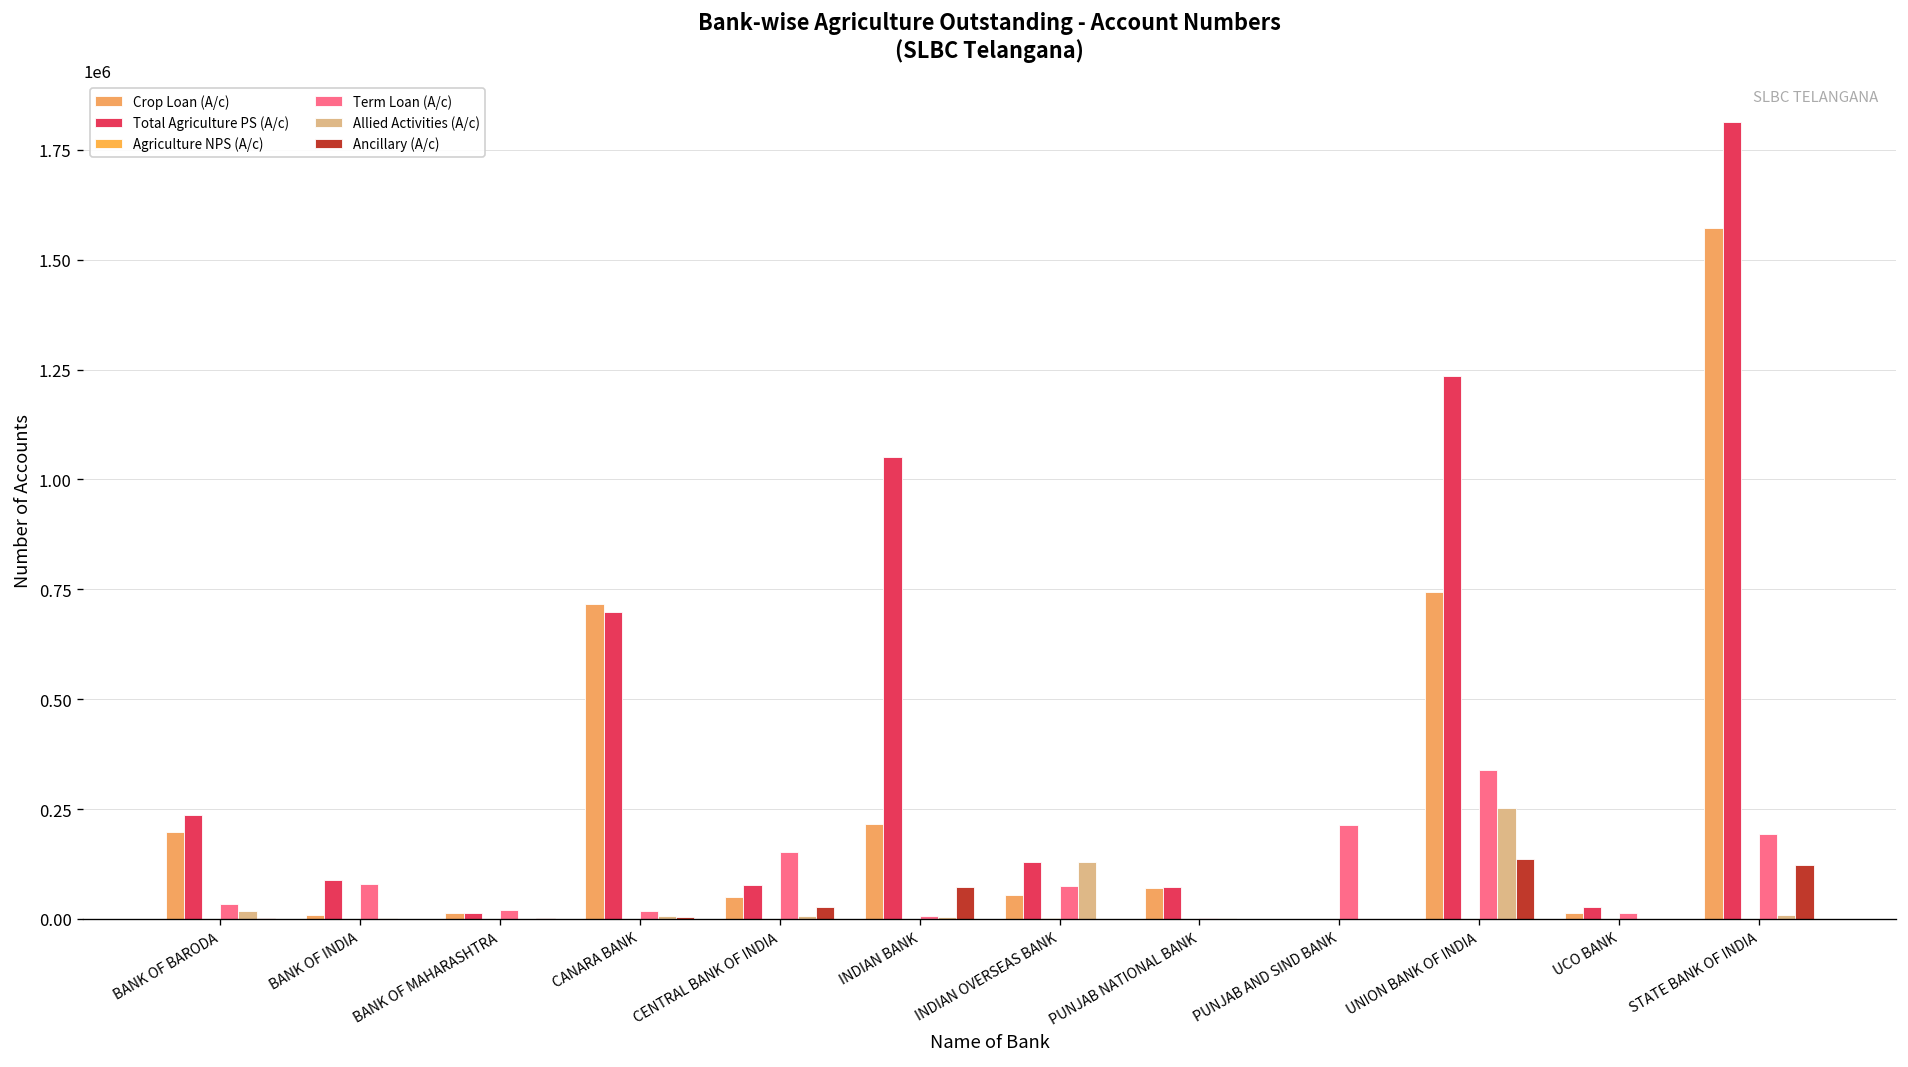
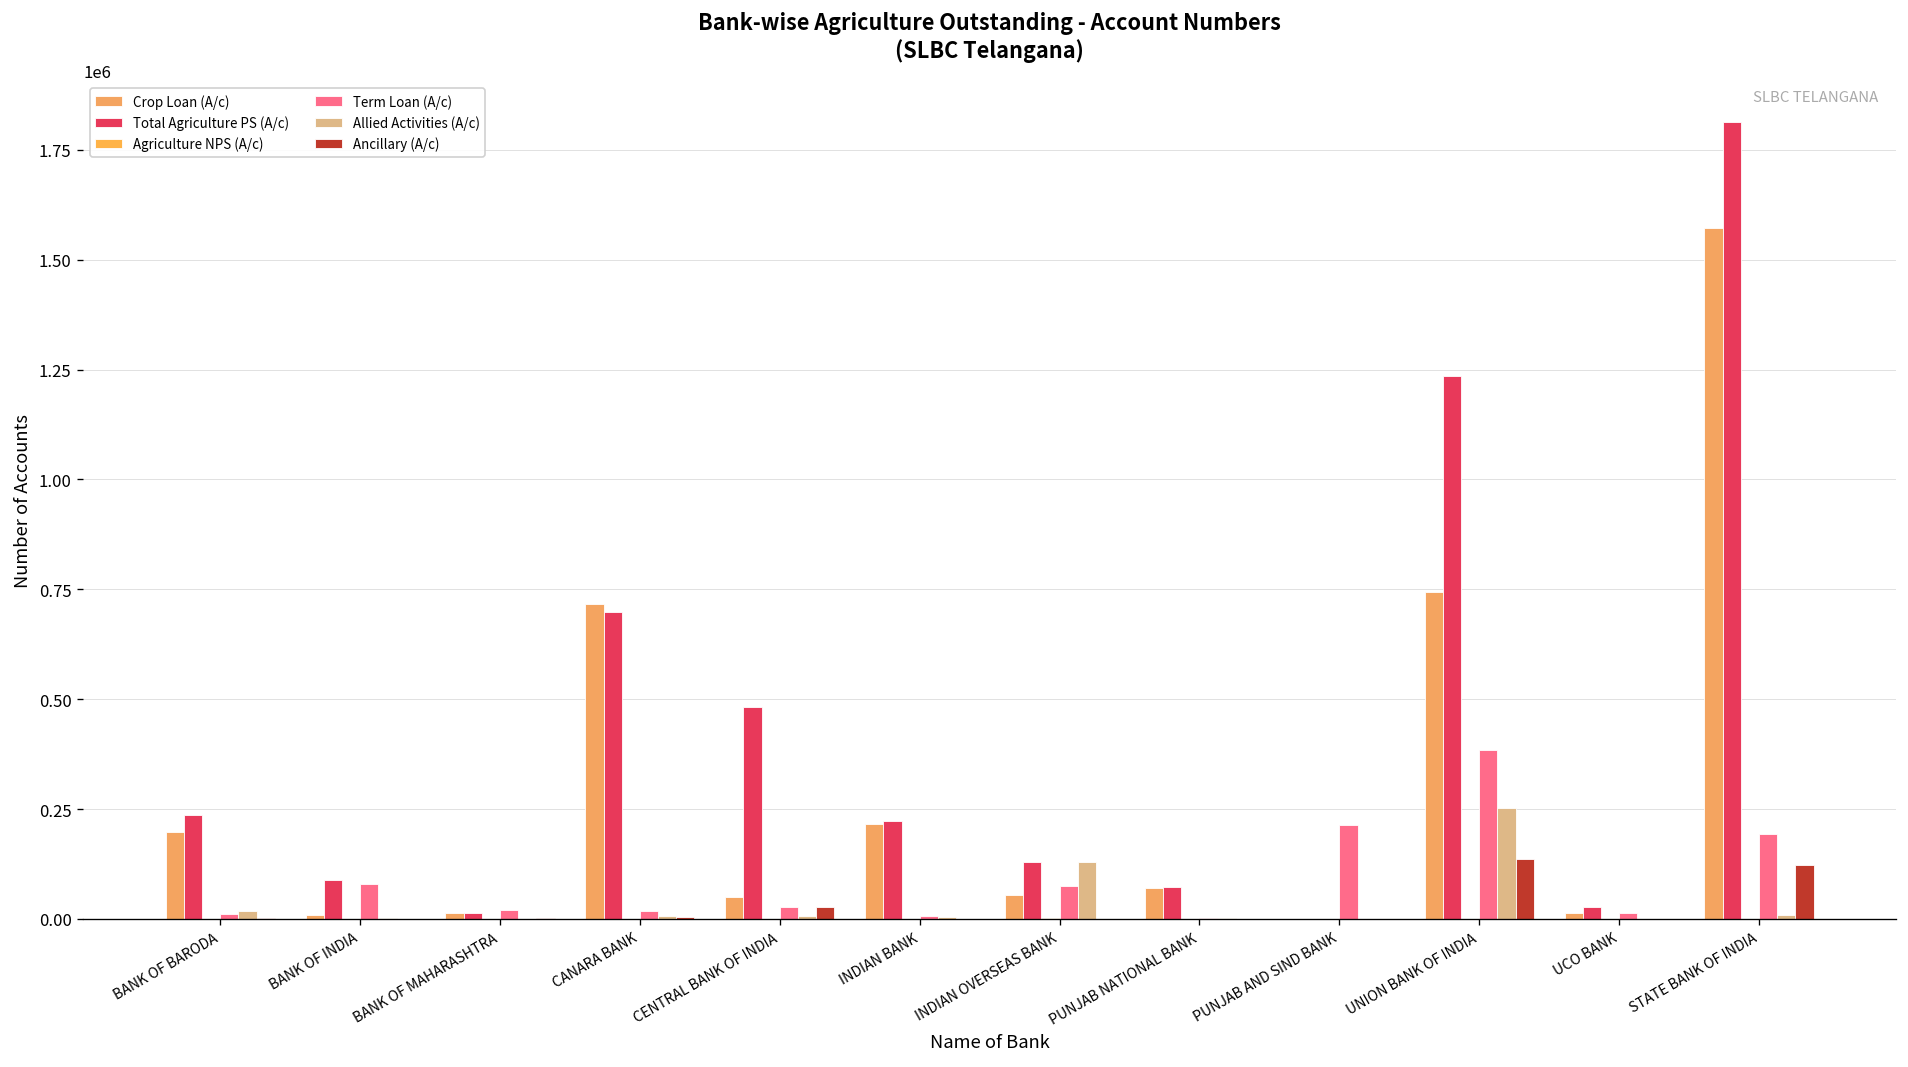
Term Loan (A/c), BANK OF BARODA: 30000 -> 10000
Total Agriculture PS (A/c), CENTRAL BANK OF INDIA: 80000 -> 480000
Term Loan (A/c), CENTRAL BANK OF INDIA: 150000 -> 30000
Total Agriculture PS (A/c), INDIAN BANK: 1050000 -> 220000
Ancillary (A/c), INDIAN BANK: 70000 -> 0
Term Loan (A/c), UNION BANK OF INDIA: 340000 -> 380000
